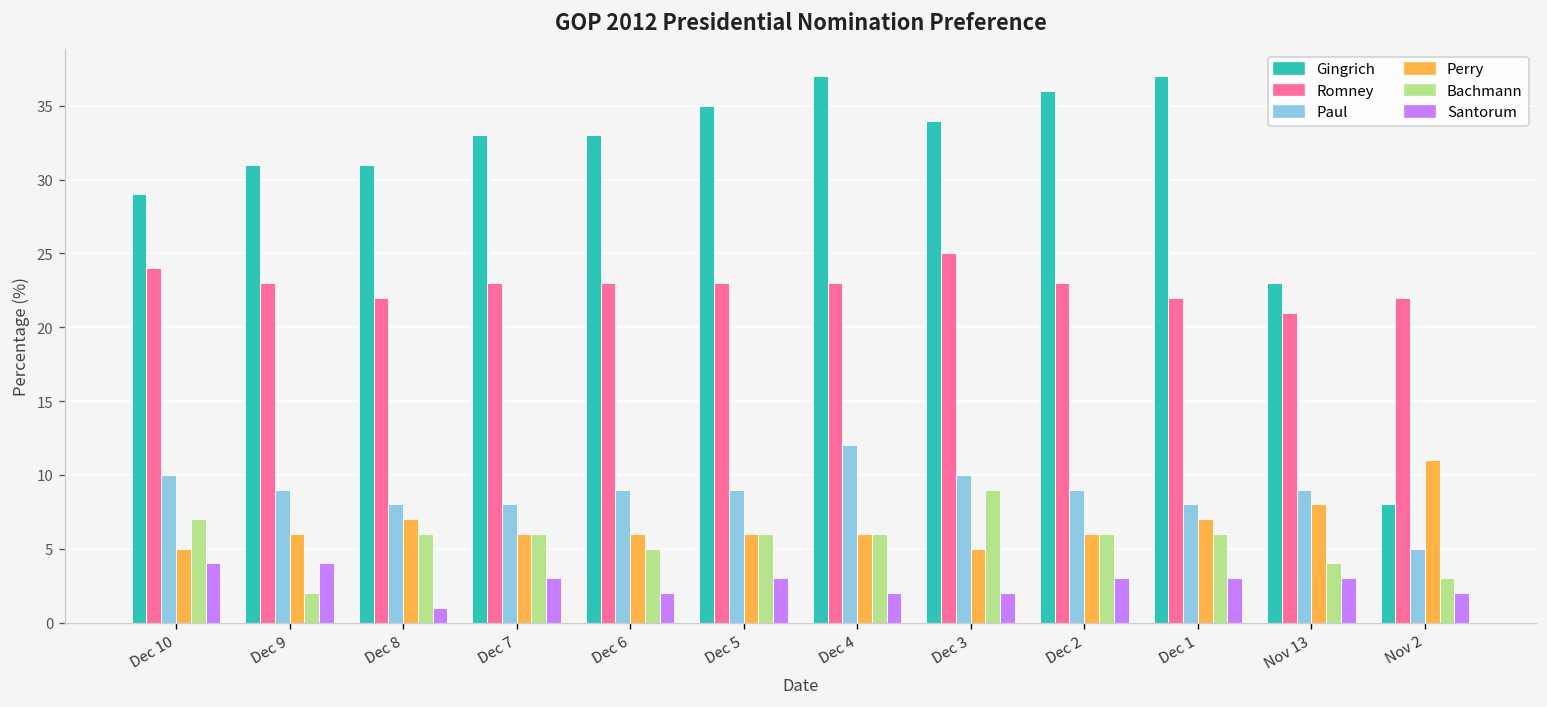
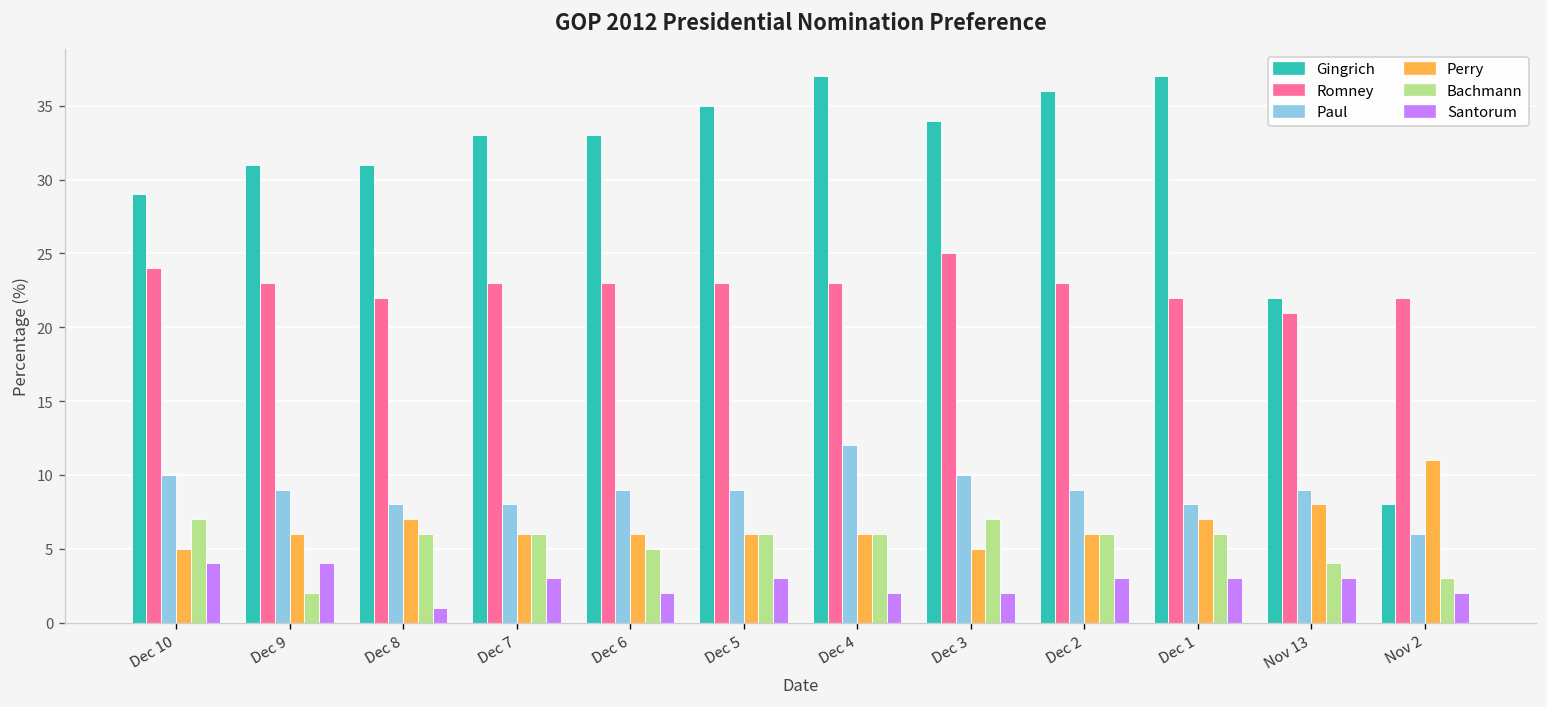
Bachmann, Dec 3: 9 -> 7
Gingrich, Nov 13: 23 -> 22
Paul, Nov 2: 5 -> 6
